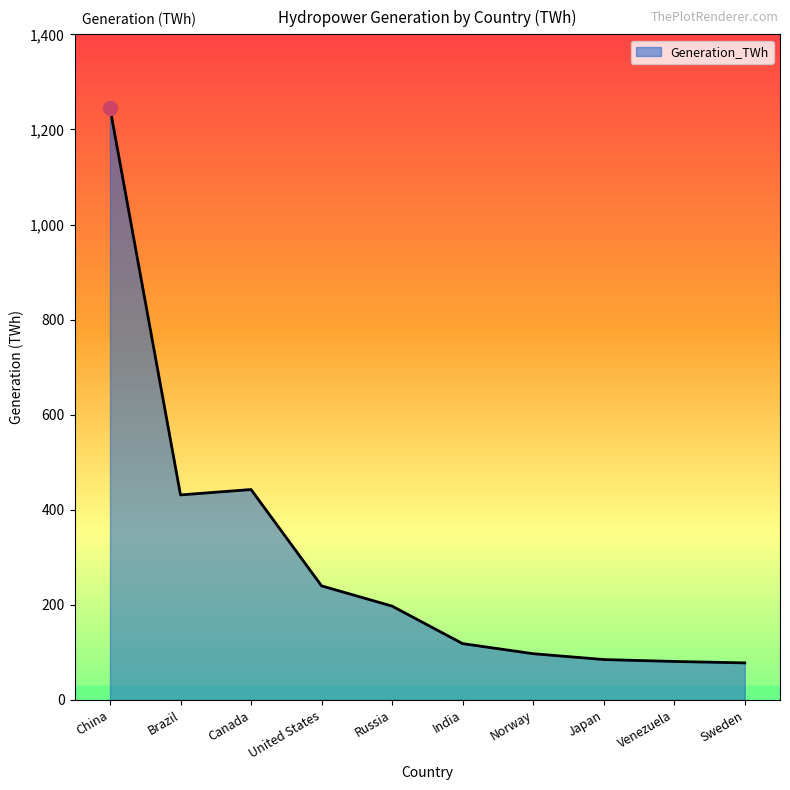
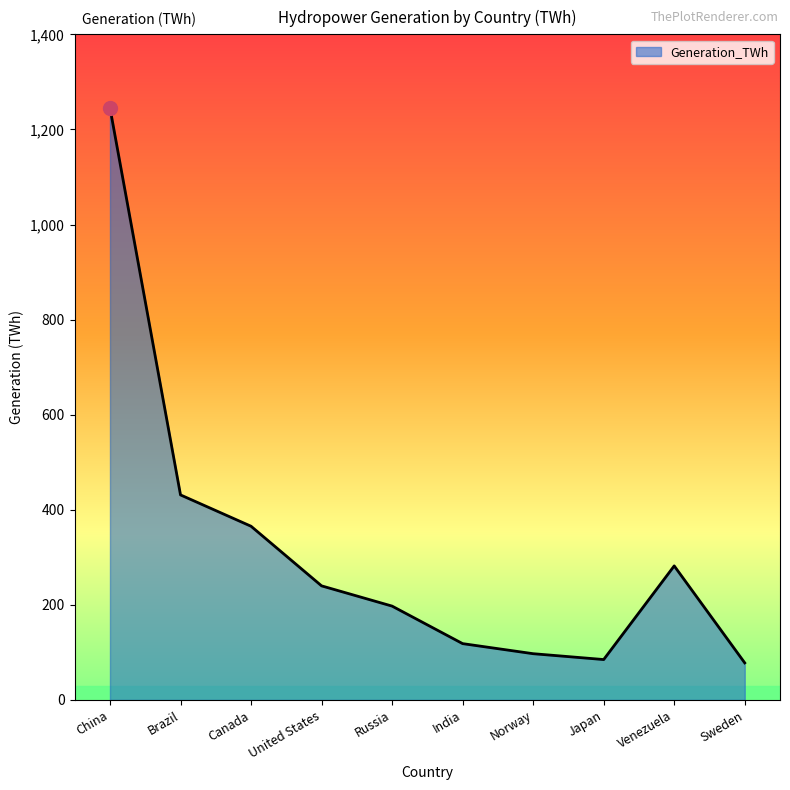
Generation_TWh, Canada: 440 -> 370
Generation_TWh, Venezuela: 80 -> 280
